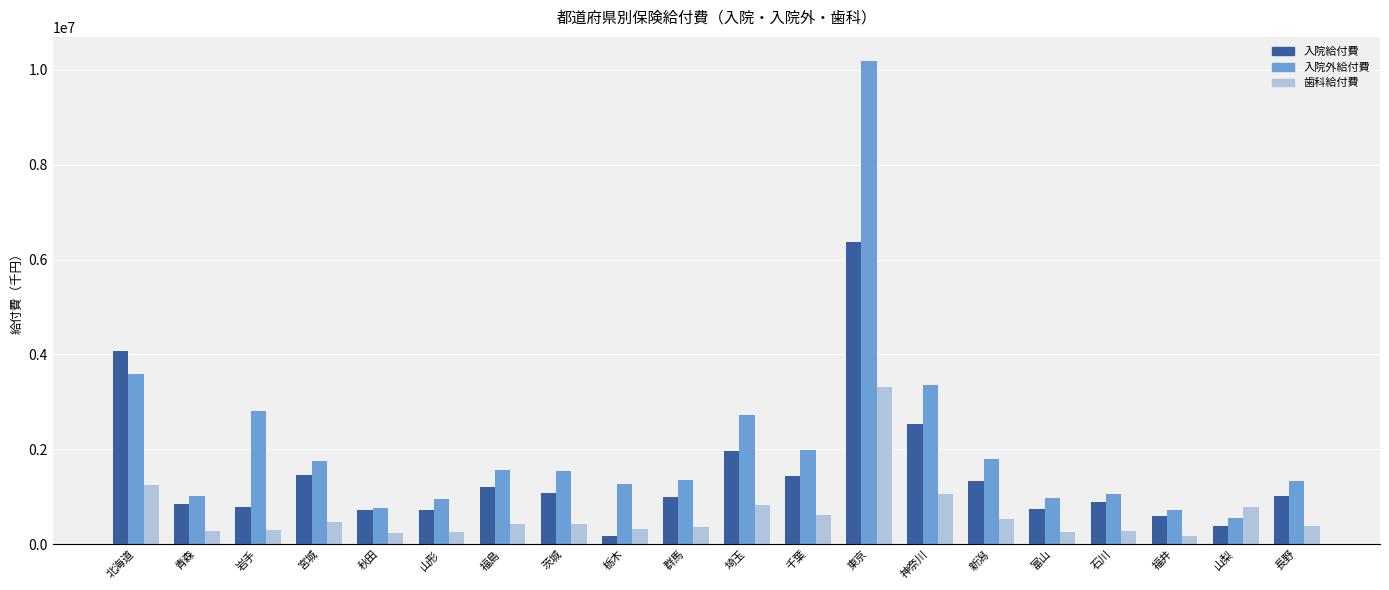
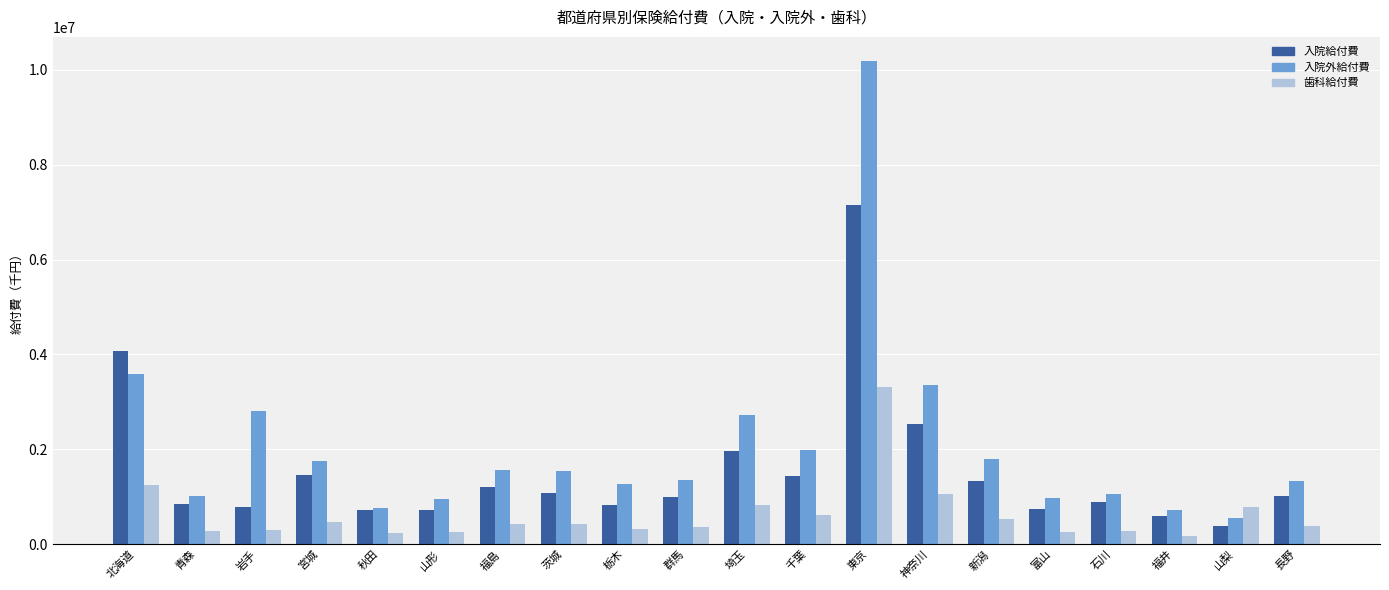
入院給付費, 栃木: 200000 -> 800000
入院給付費, 東京: 6400000 -> 7100000
